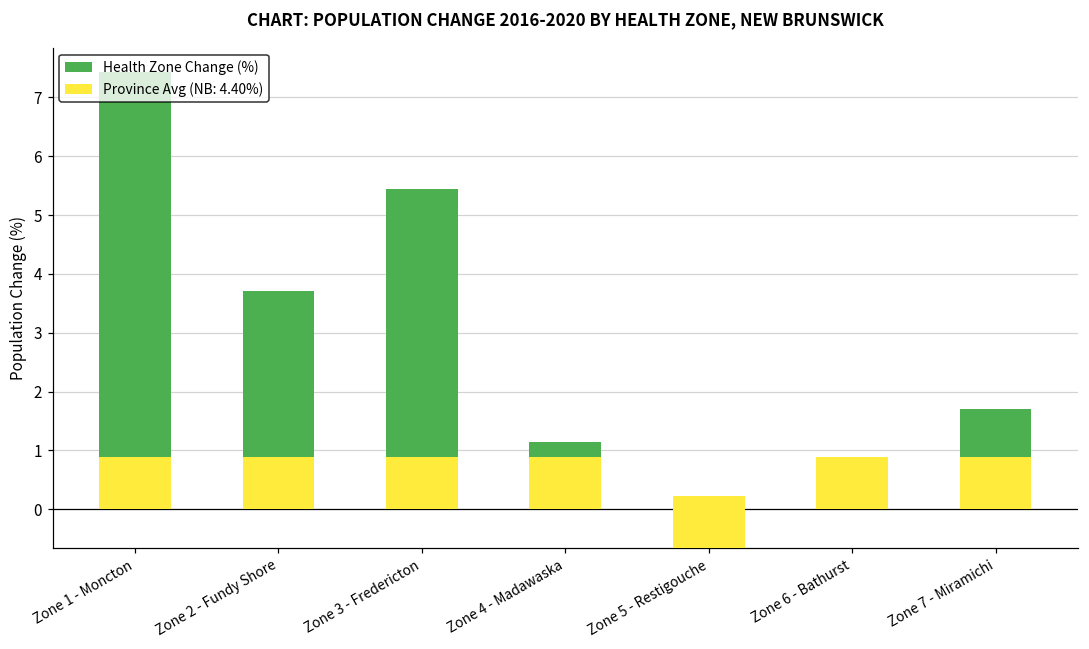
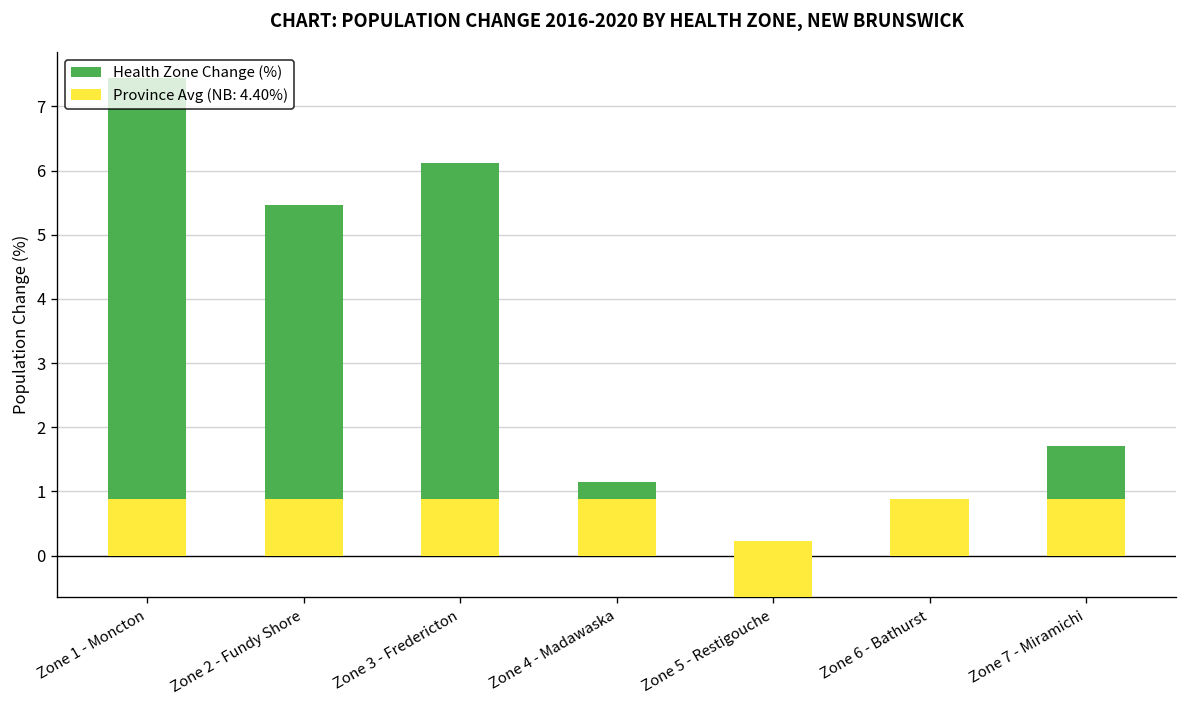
Health Zone Change (%), Zone 2 - Fundy Shore: 3.7 -> 5.5
Health Zone Change (%), Zone 3 - Fredericton: 5.5 -> 6.1
